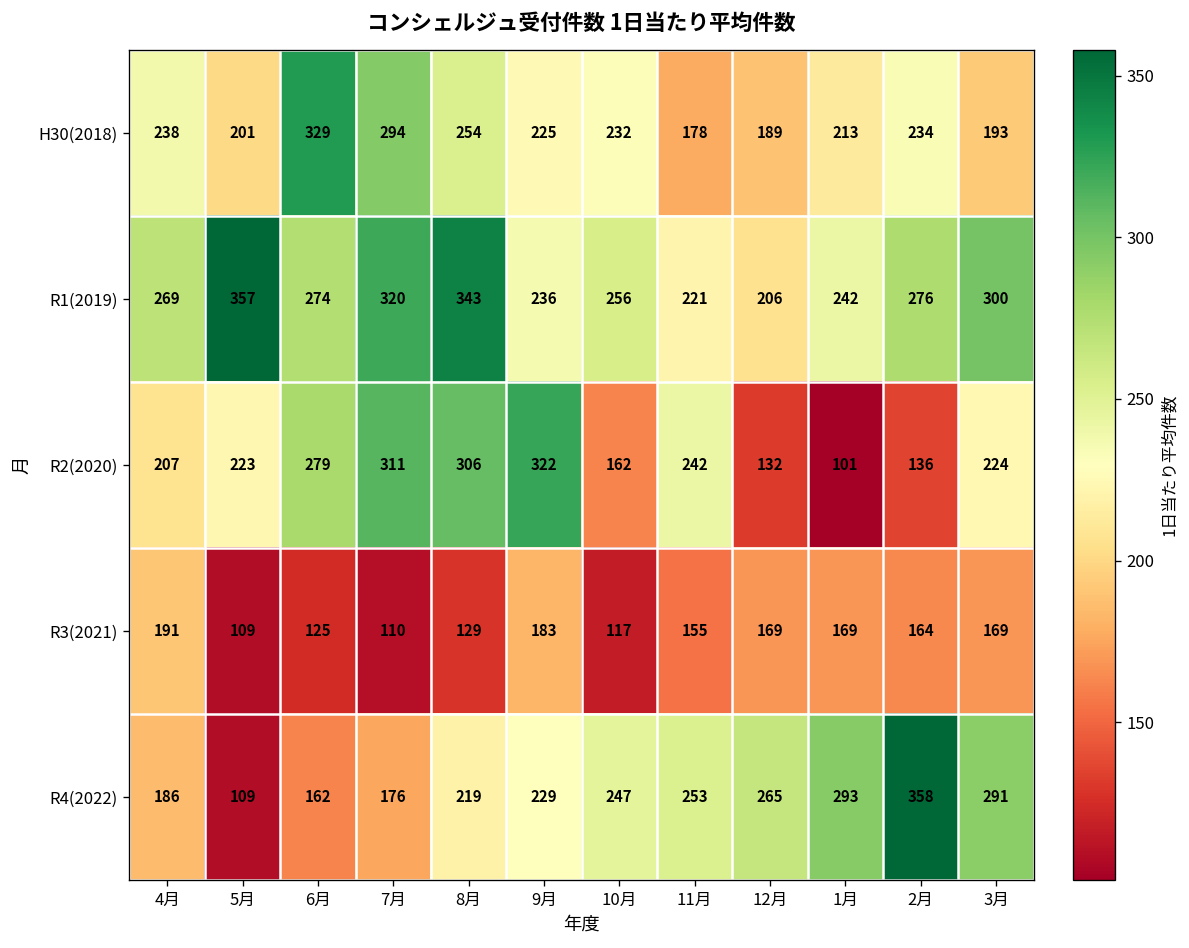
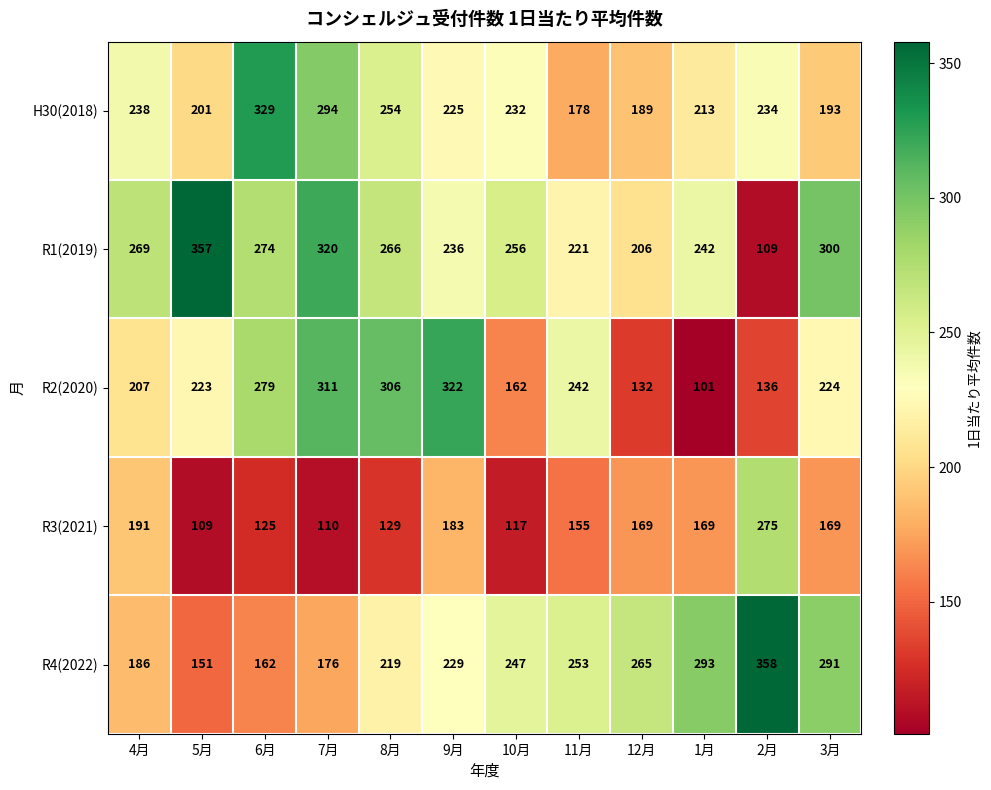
R1(2019), 8月: 343 -> 266
R1(2019), 2月: 276 -> 109
R3(2021), 2月: 164 -> 275
R4(2022), 5月: 109 -> 151
